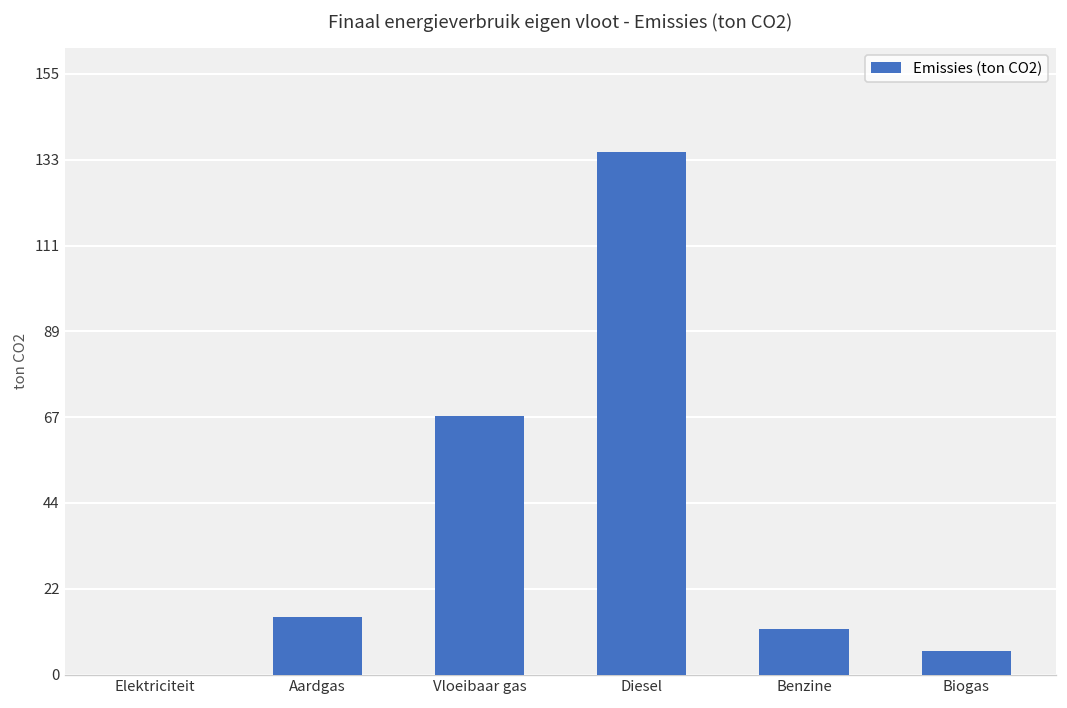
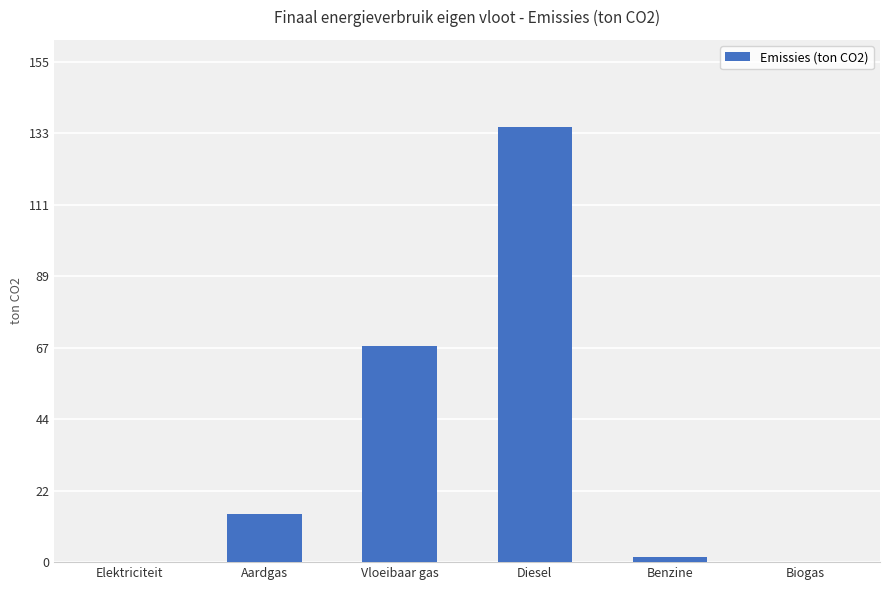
Benzine: 12 -> 2
Biogas: 6 -> 0
